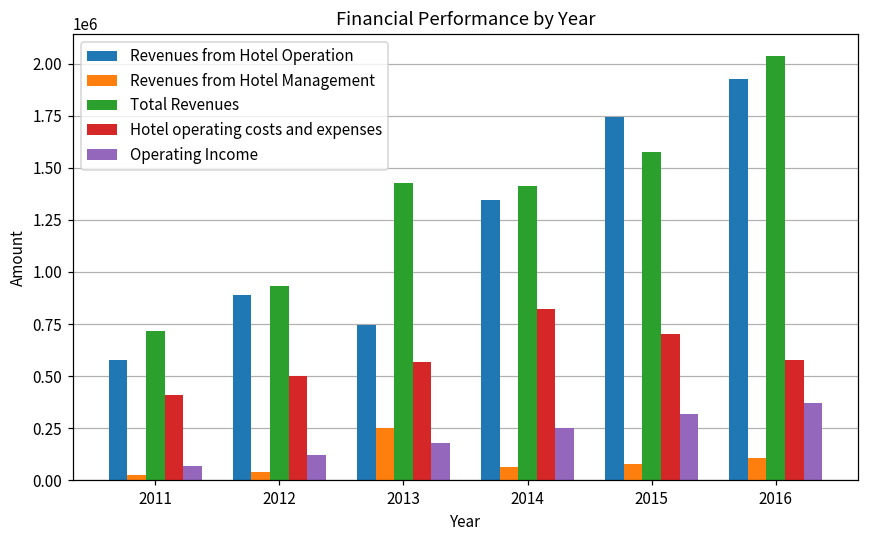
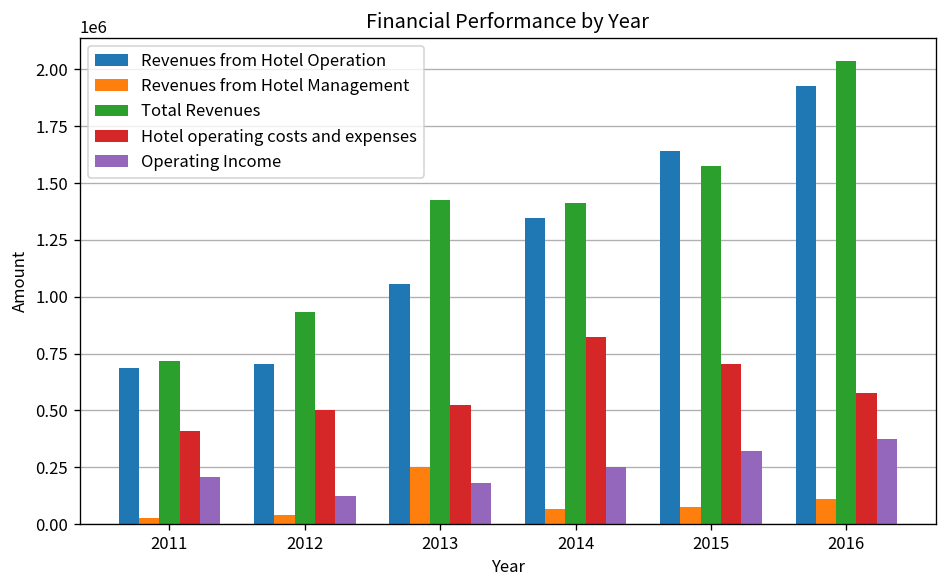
Revenues from Hotel Operation, 2011: 580000 -> 690000
Operating Income, 2011: 70000 -> 210000
Revenues from Hotel Operation, 2012: 890000 -> 700000
Revenues from Hotel Operation, 2013: 750000 -> 1060000
Hotel operating costs and expenses, 2013: 570000 -> 530000
Revenues from Hotel Operation, 2015: 1740000 -> 1640000
